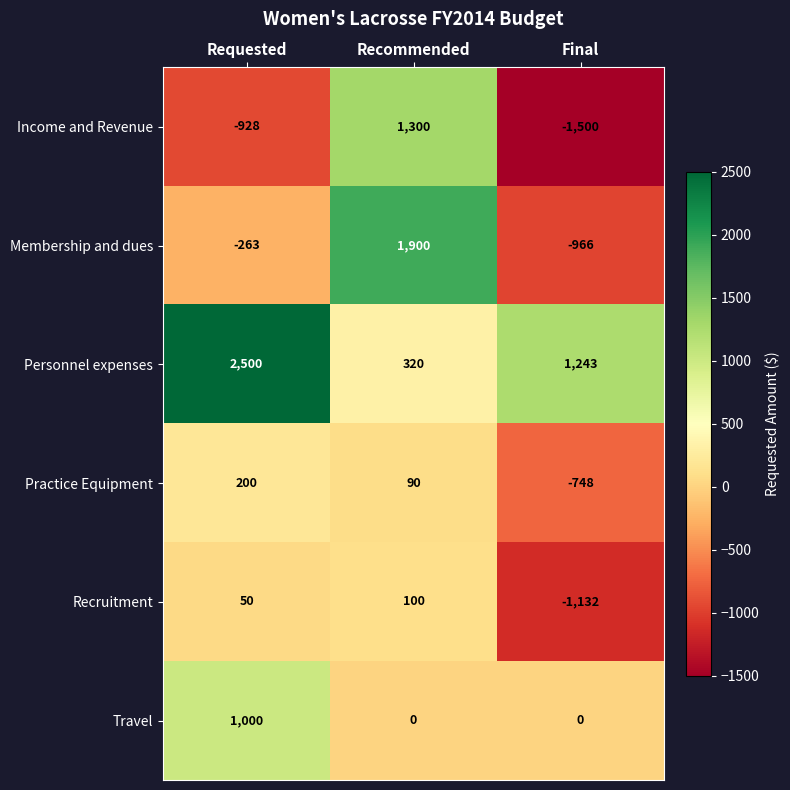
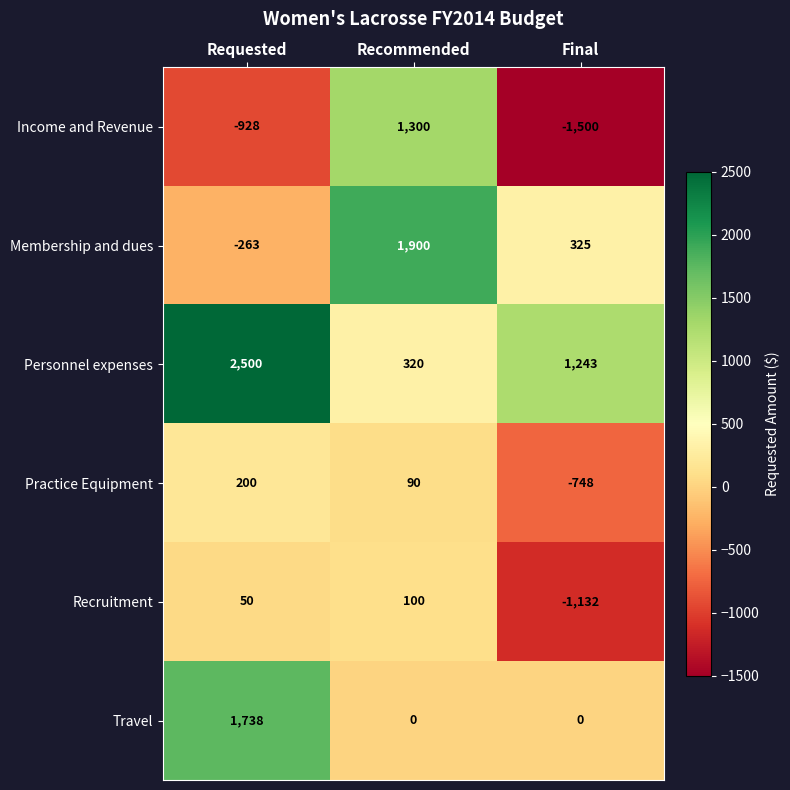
Membership and dues, Final: -966 -> 325
Travel, Requested: 1,000 -> 1,738
